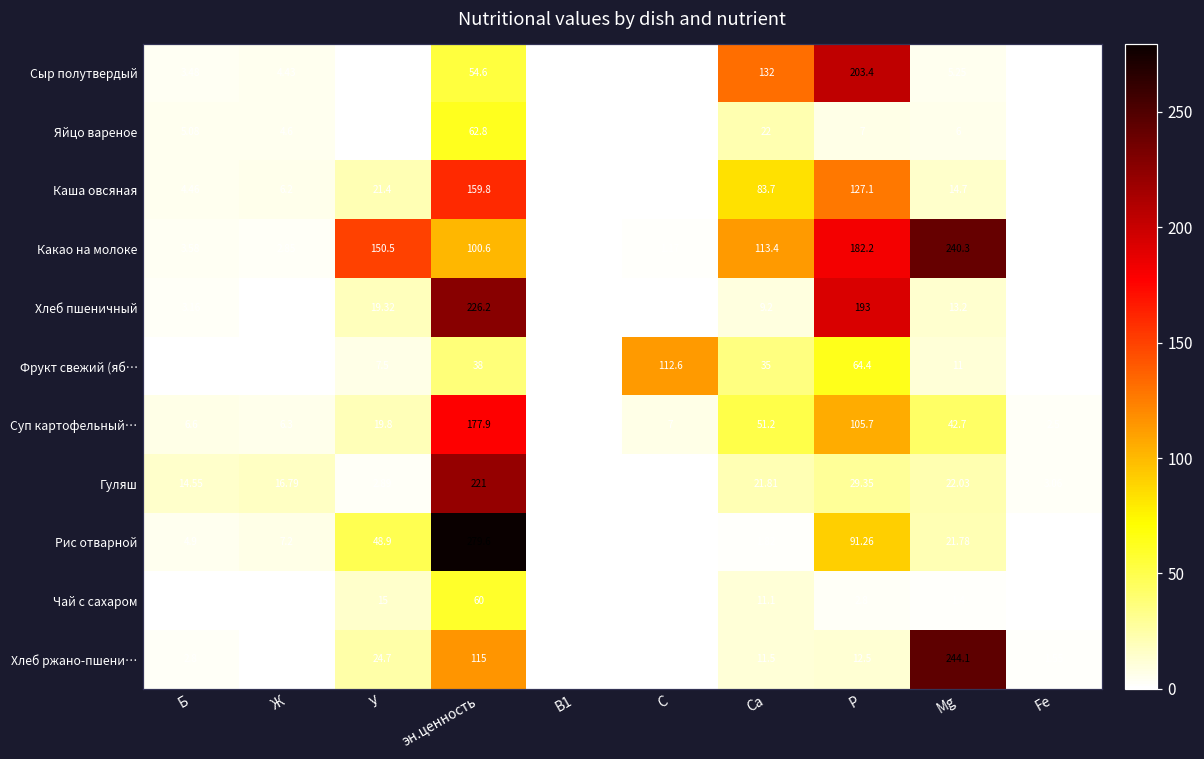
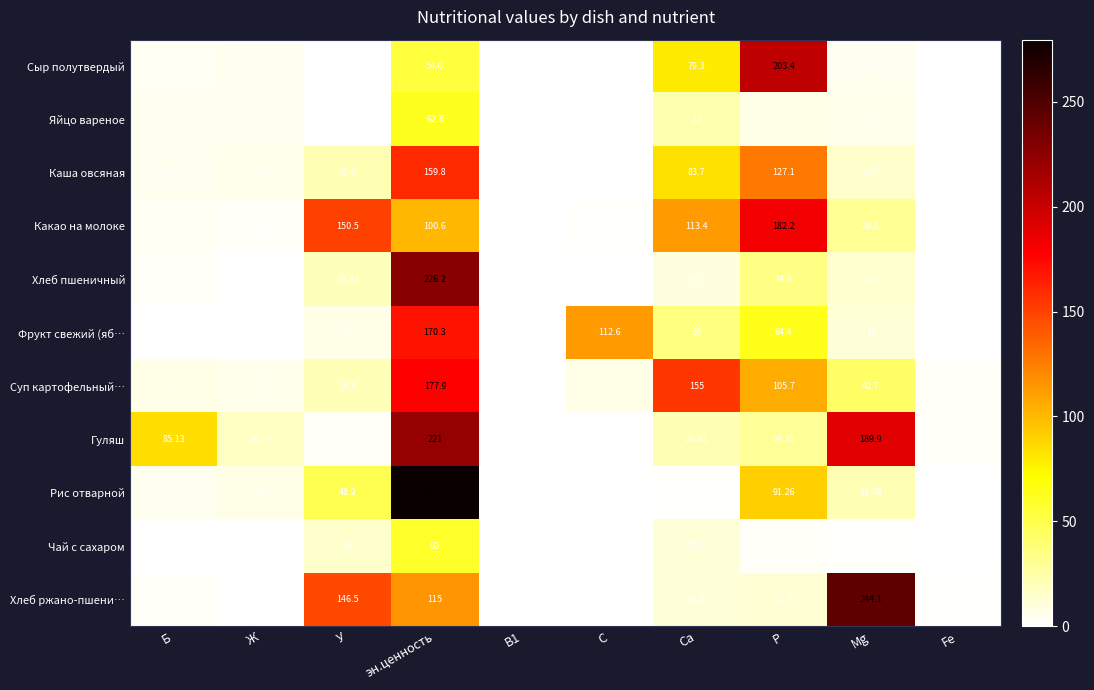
Сыр полутвердый, Са: 132 -> 79.3
Какао на молоке, Mg: 240.3 -> 29.6
Хлеб пшеничный, Р: 193 -> 34.8
Фрукт свежий (яб…, эн.ценность: 38 -> 170.3
Суп картофельный…, Са: 51.2 -> 155
Гуляш, Б: 14.55 -> 85.13
Гуляш, Mg: 22.03 -> 189.9
Хлеб ржано-пшени…, У: 24.7 -> 146.5
